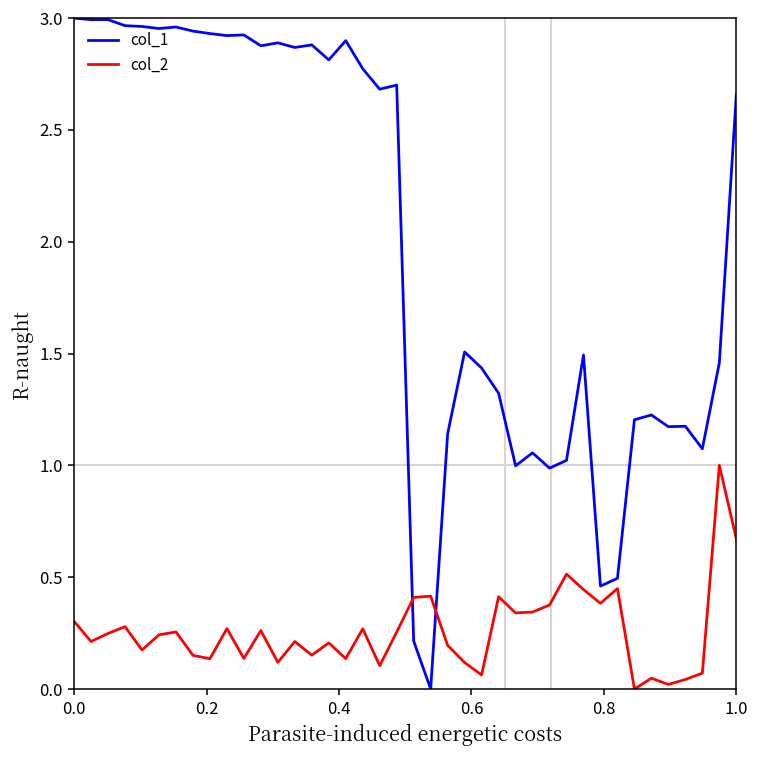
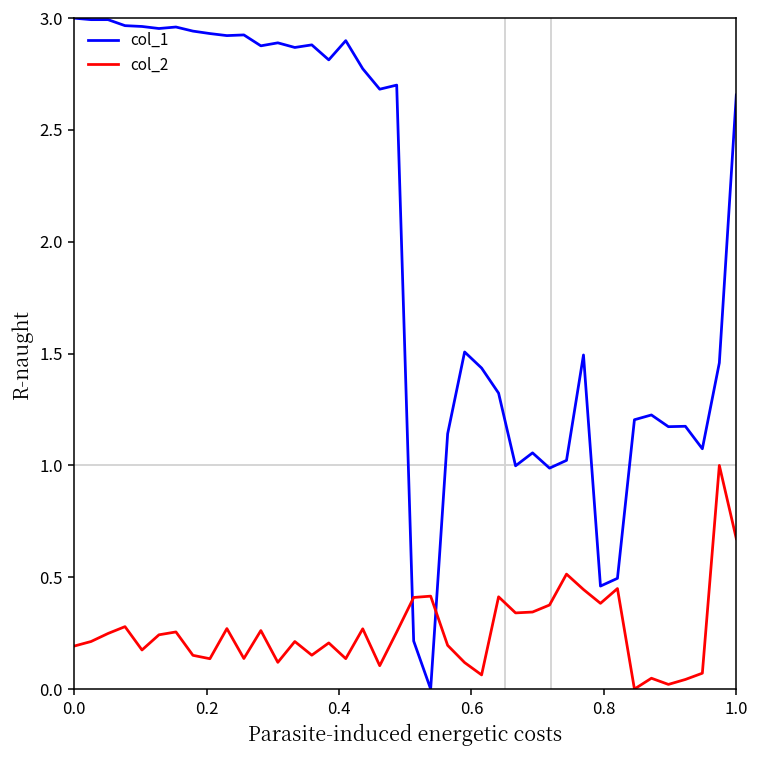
col_2, 0.0: 0.30 -> 0.19
